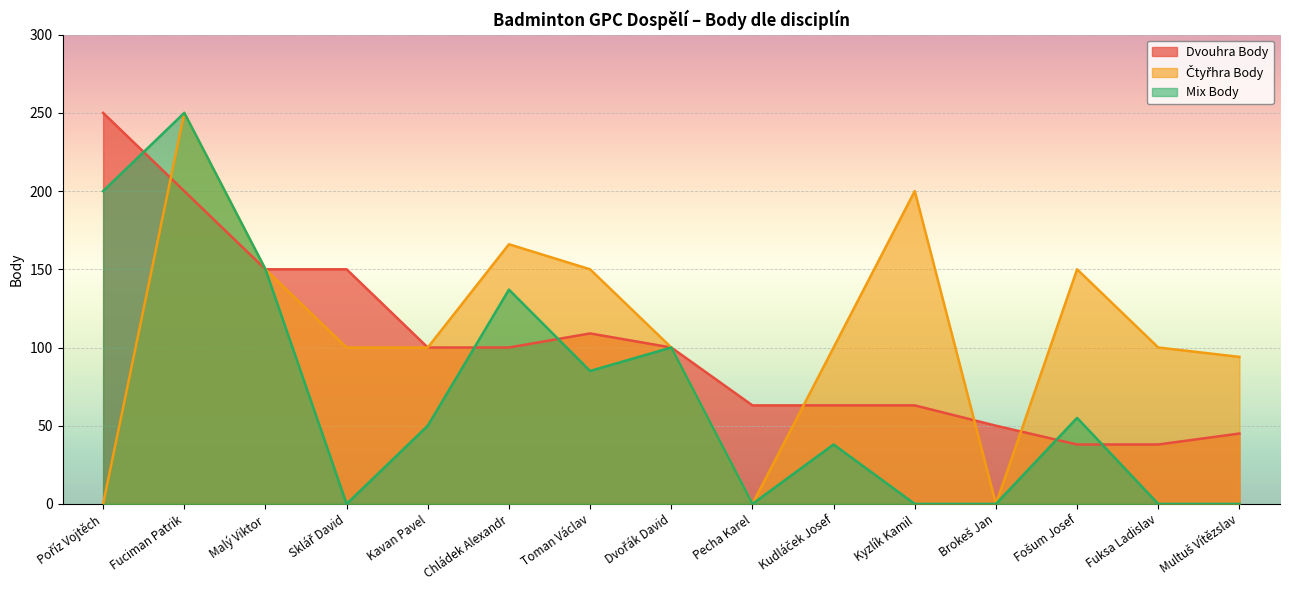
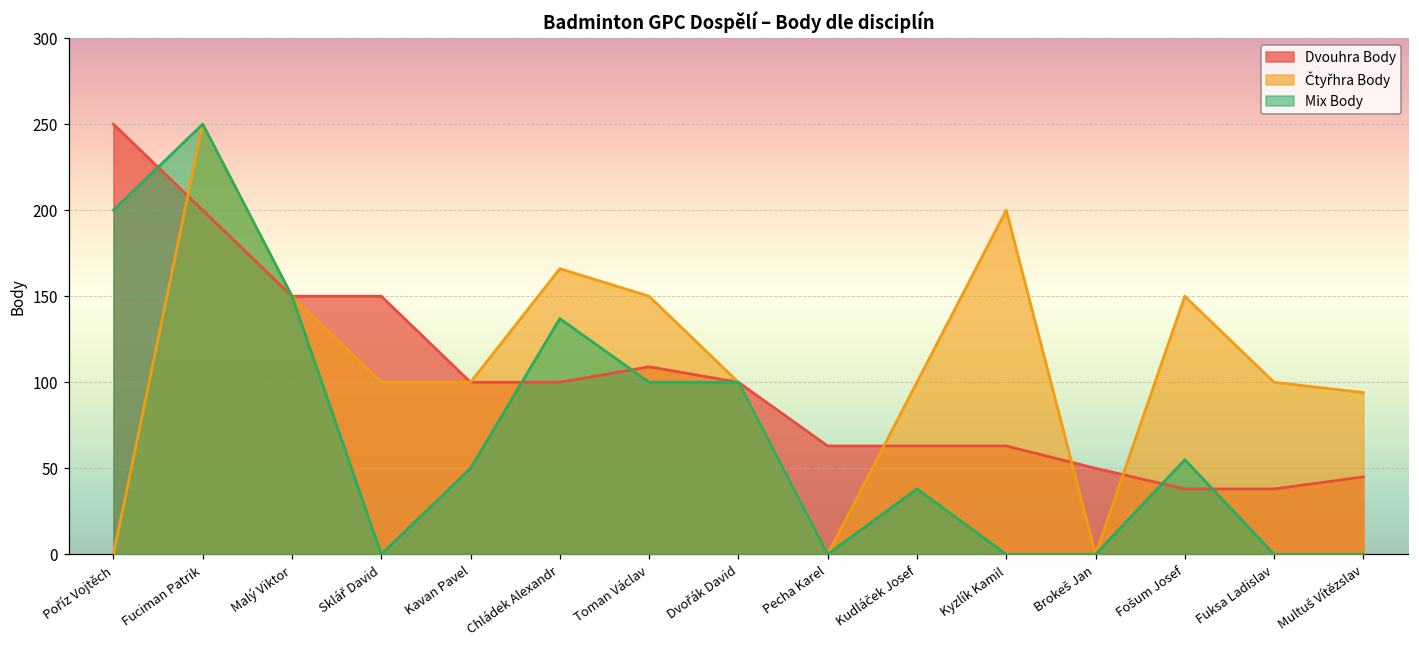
Mix Body, Toman Václav: 85 -> 100
